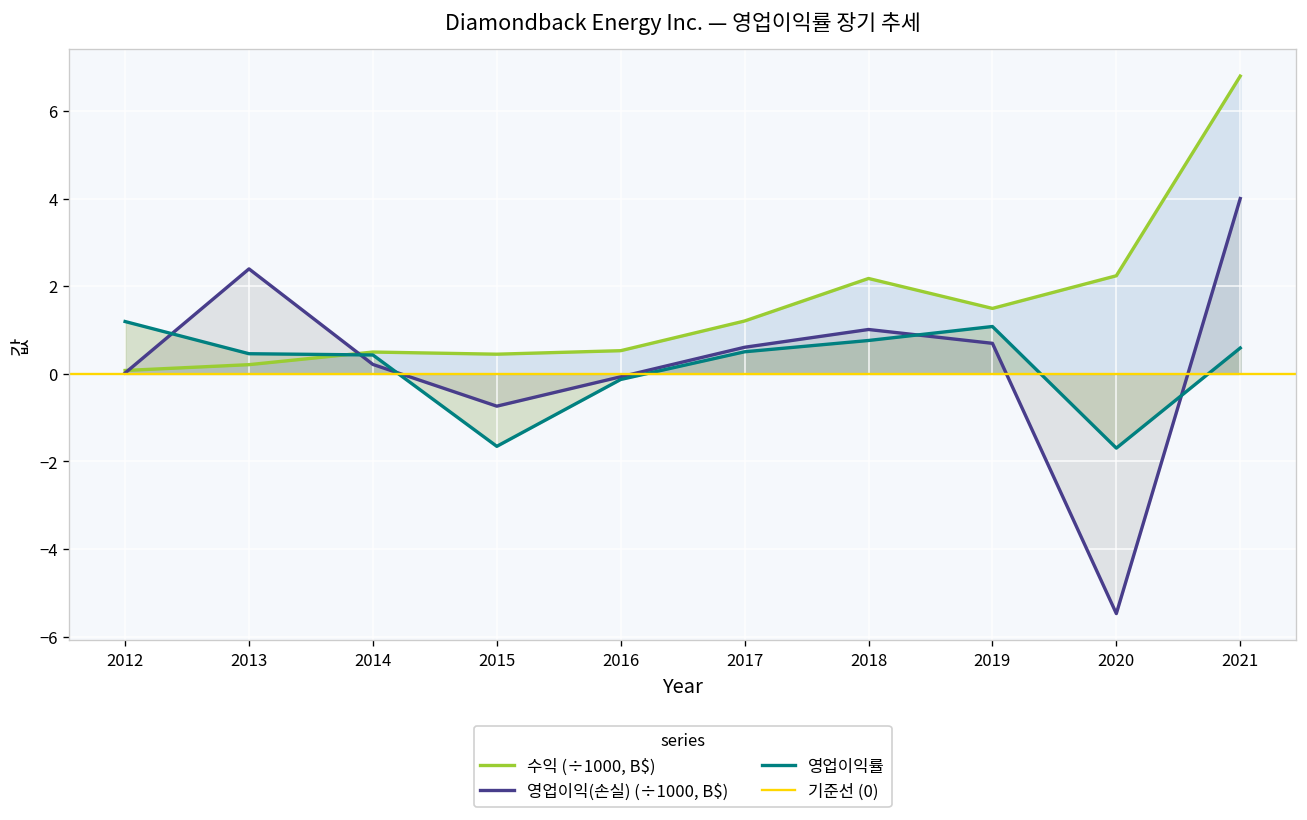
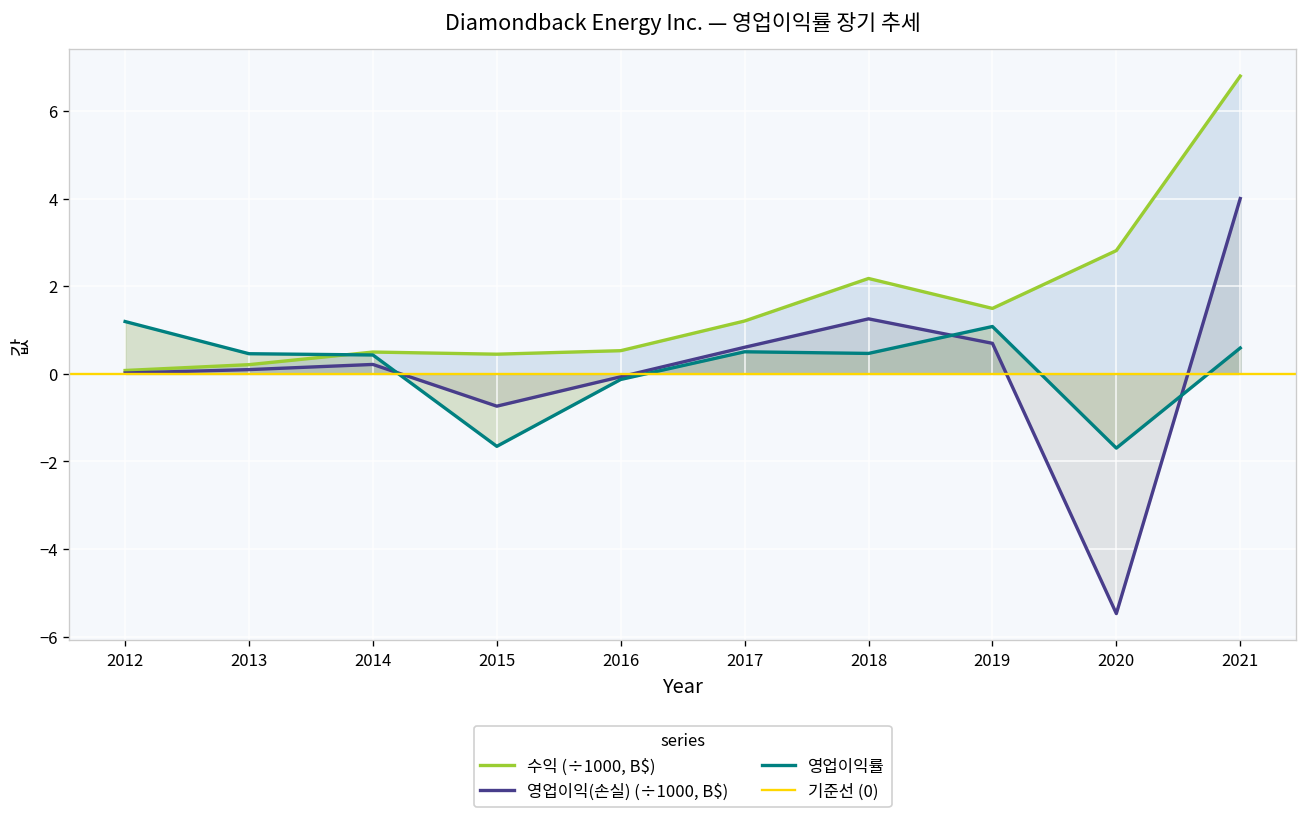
영업이익(손실) (÷1000, B$), 2013: 2.4 -> 0.1
영업이익(손실) (÷1000, B$), 2018: 1.0 -> 1.3
영업이익률, 2018: 0.8 -> 0.5
수익 (÷1000, B$), 2020: 2.2 -> 2.8
